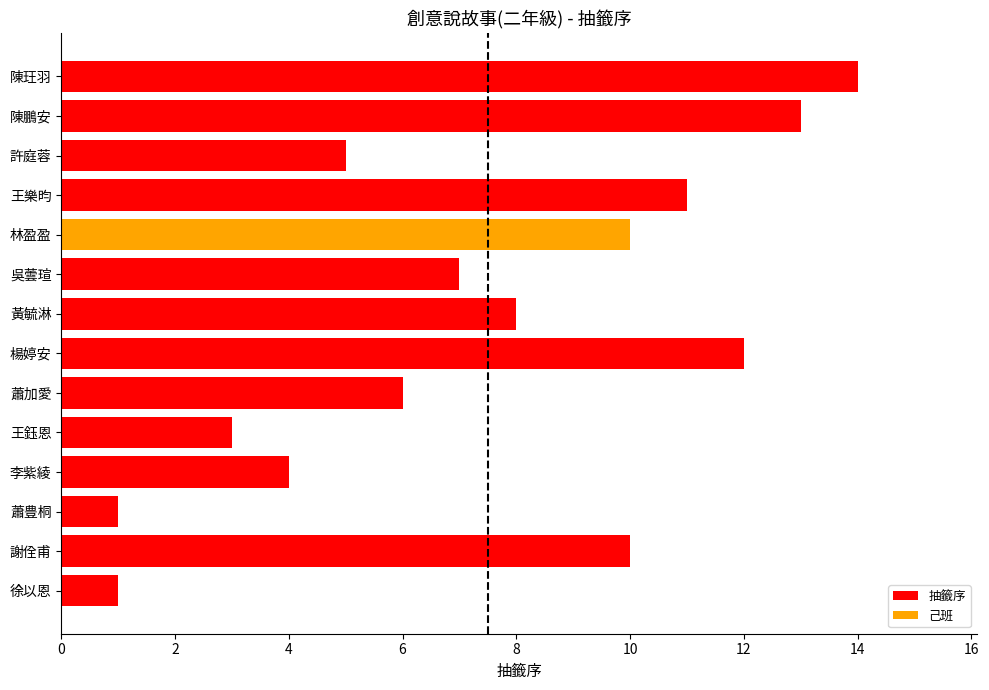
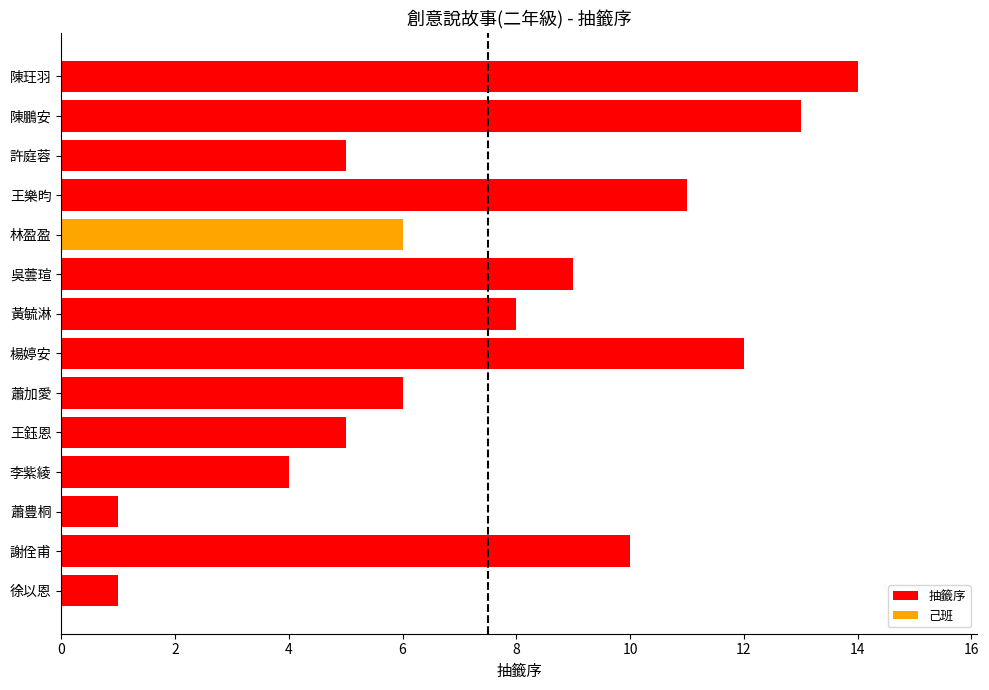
林盈盈: 10 -> 6
吳蕓瑄: 7 -> 9
王鈺恩: 3 -> 5
